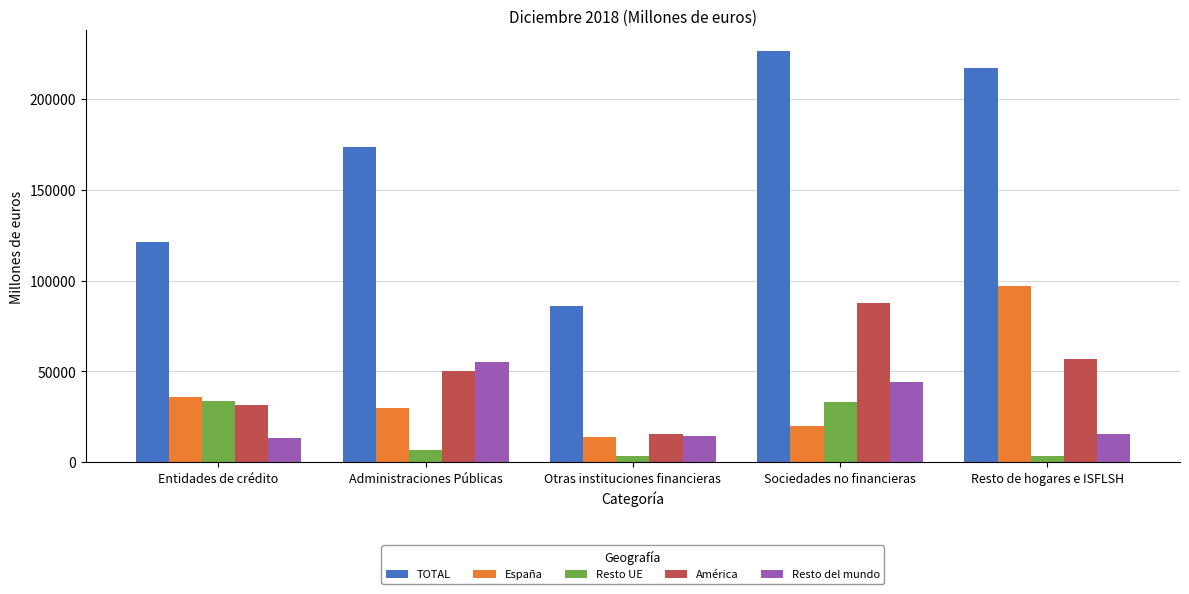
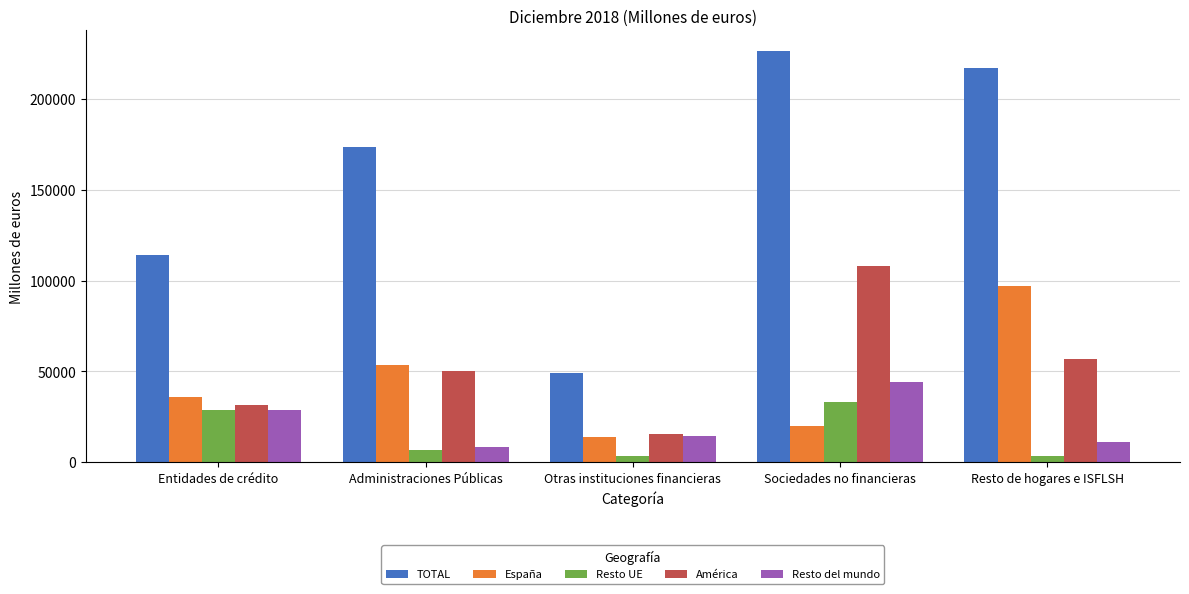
TOTAL, Entidades de crédito: 121000 -> 114000
Resto UE, Entidades de crédito: 33000 -> 29000
Resto del mundo, Entidades de crédito: 14000 -> 29000
España, Administraciones Públicas: 30000 -> 54000
Resto del mundo, Administraciones Públicas: 55000 -> 9000
TOTAL, Otras instituciones financieras: 86000 -> 49000
América, Sociedades no financieras: 87000 -> 108000
Resto del mundo, Resto de hogares e ISFLSH: 16000 -> 11000
